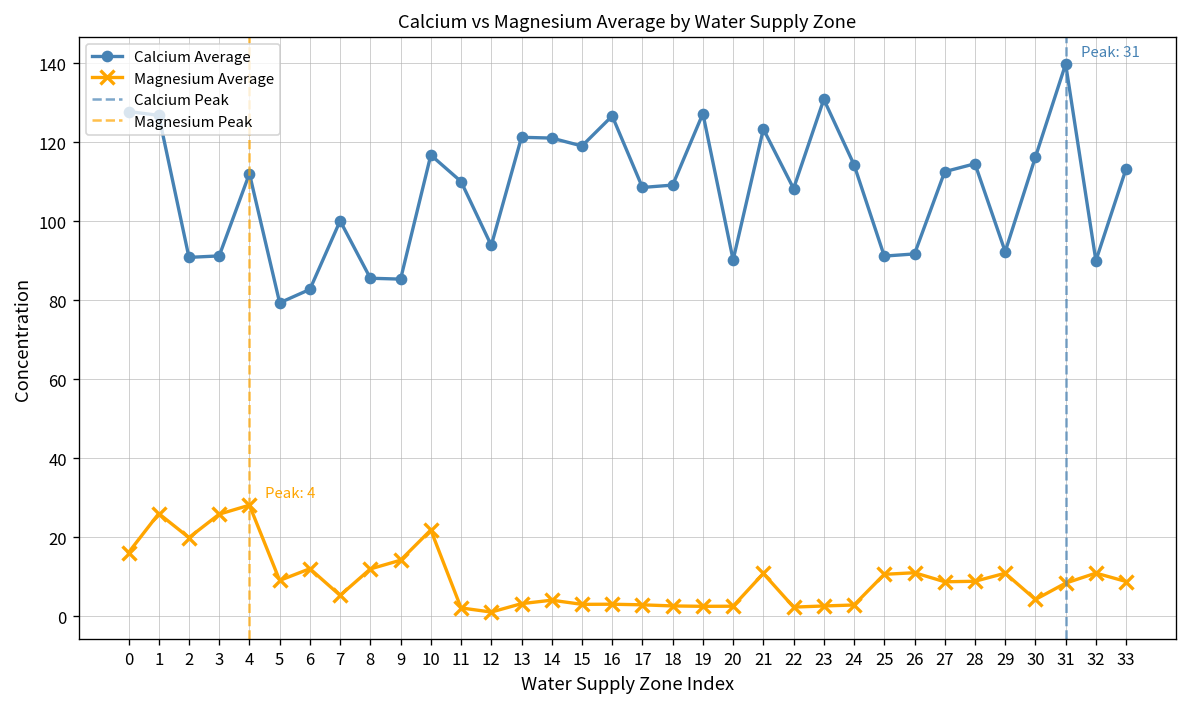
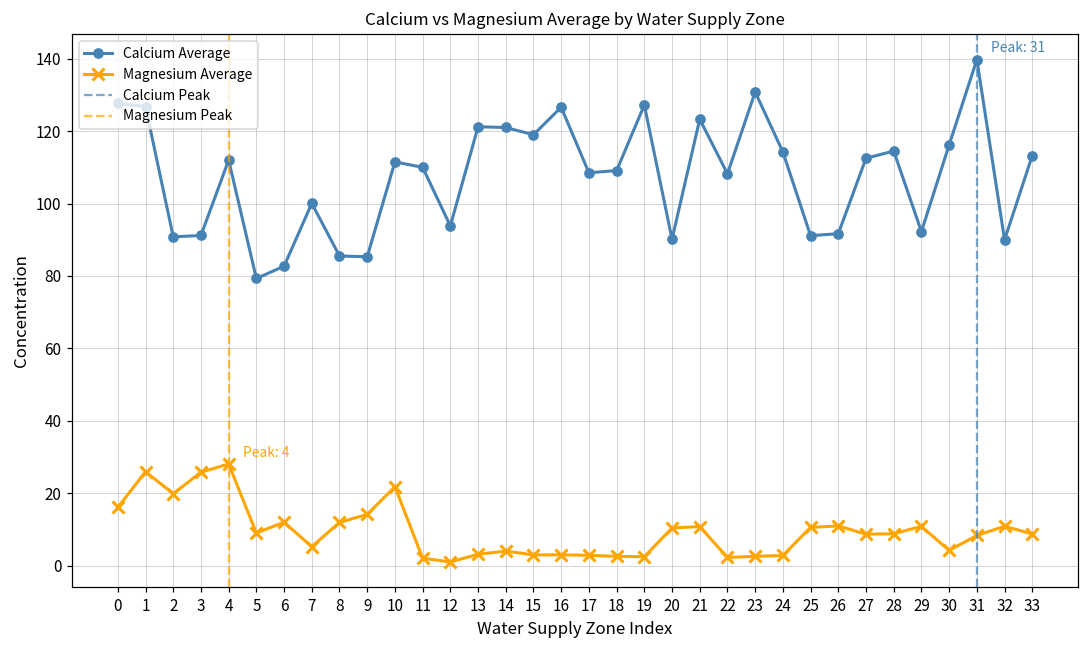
Calcium Average, 10: 117 -> 112
Magnesium Average, 20: 3 -> 10
